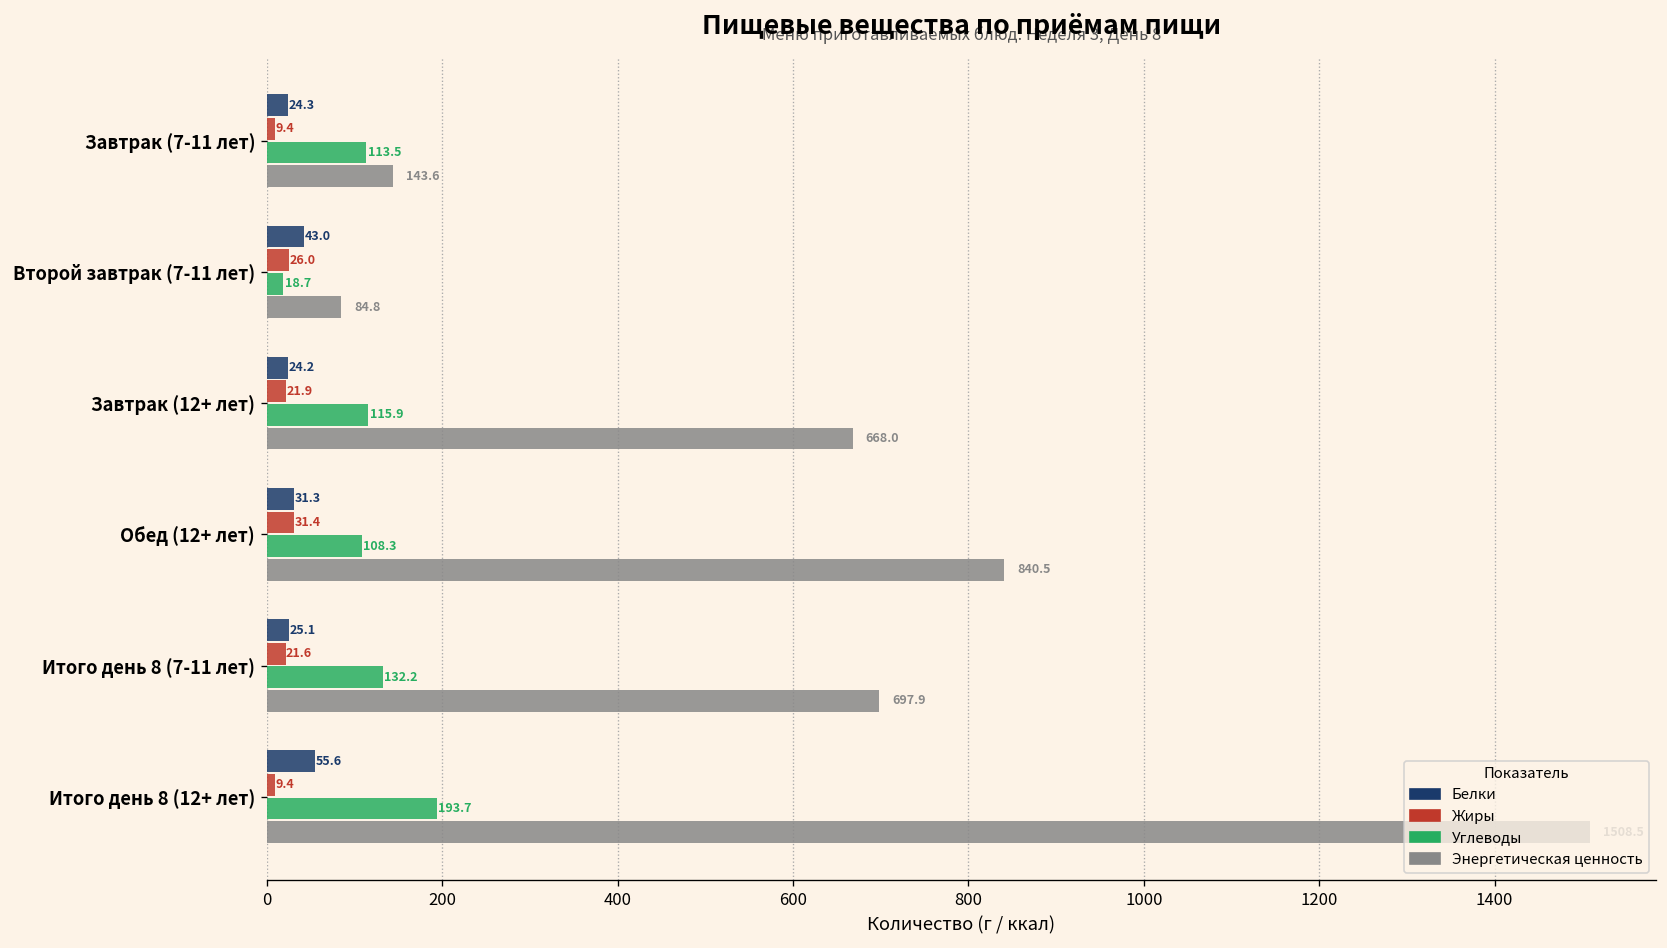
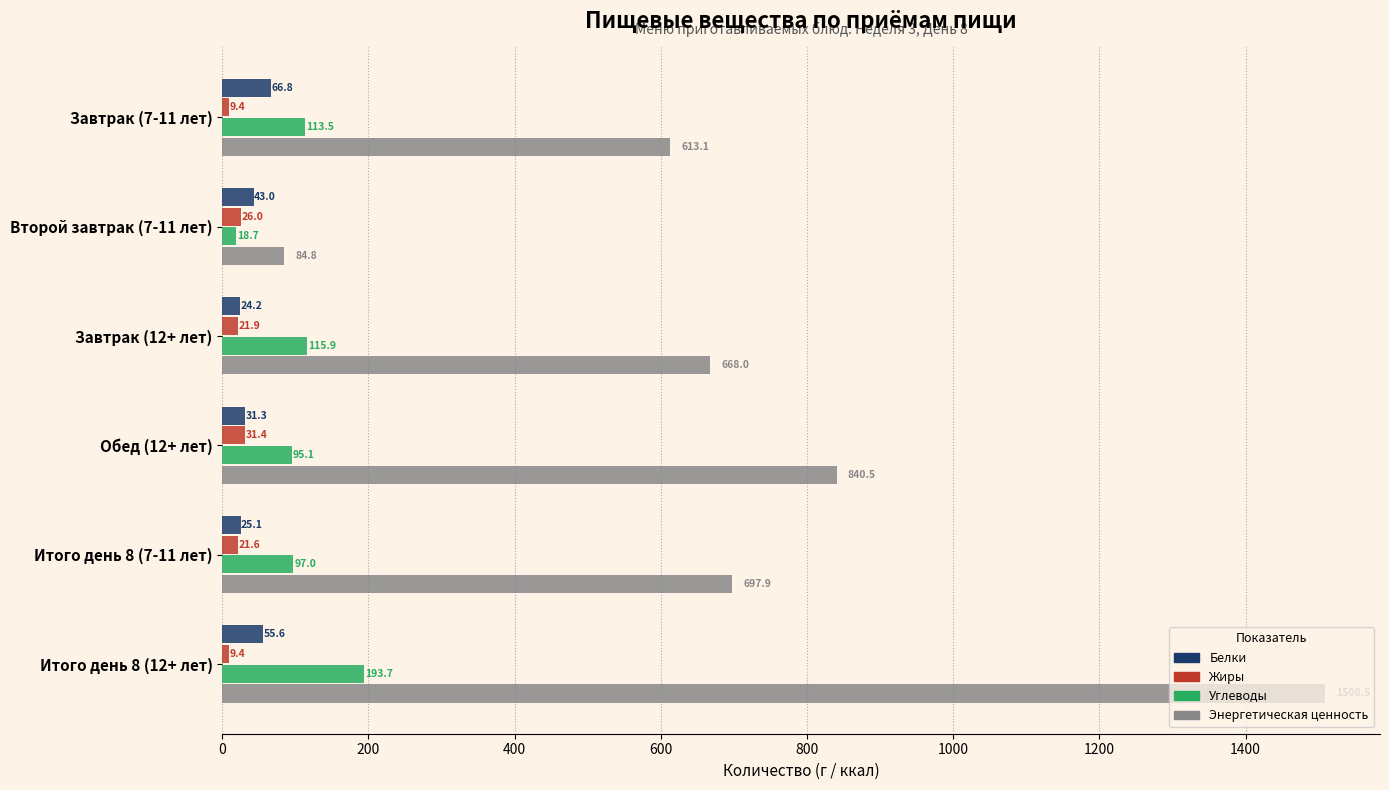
Белки, Завтрак (7-11 лет): 24.3 -> 66.8
Энергетическая ценность, Завтрак (7-11 лет): 143.6 -> 613.1
Углеводы, Обед (12+ лет): 108.3 -> 95.1
Углеводы, Итого день 8 (7-11 лет): 132.2 -> 97.0
